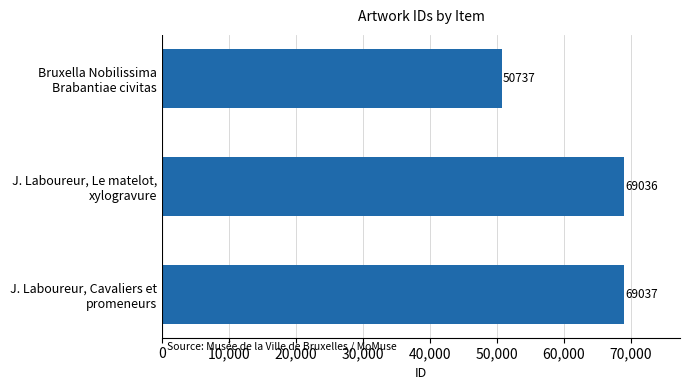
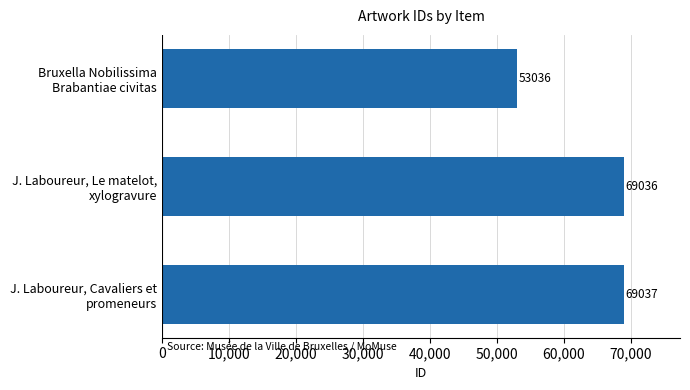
Bruxella Nobilissima Brabantiae civitas: 50737 -> 53036
